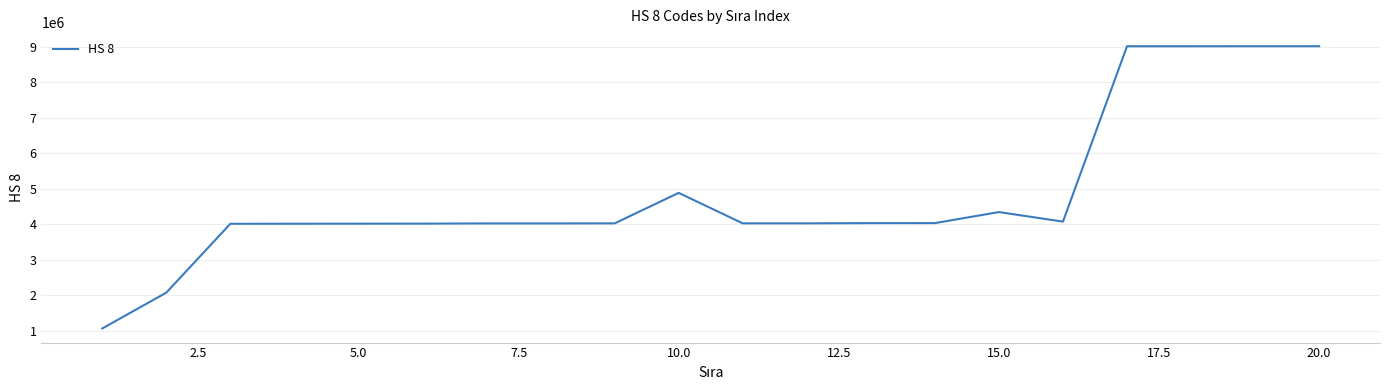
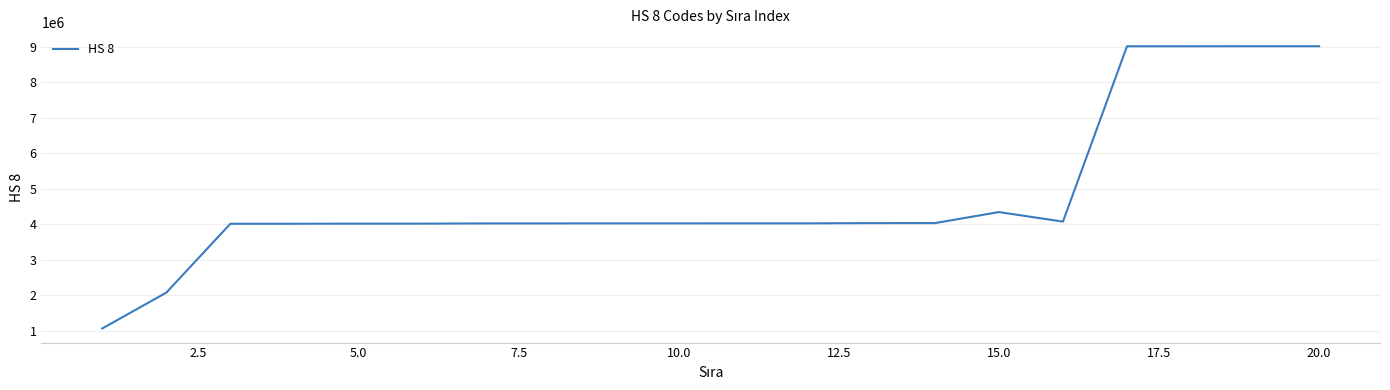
10.0: 4900000 -> 4000000
